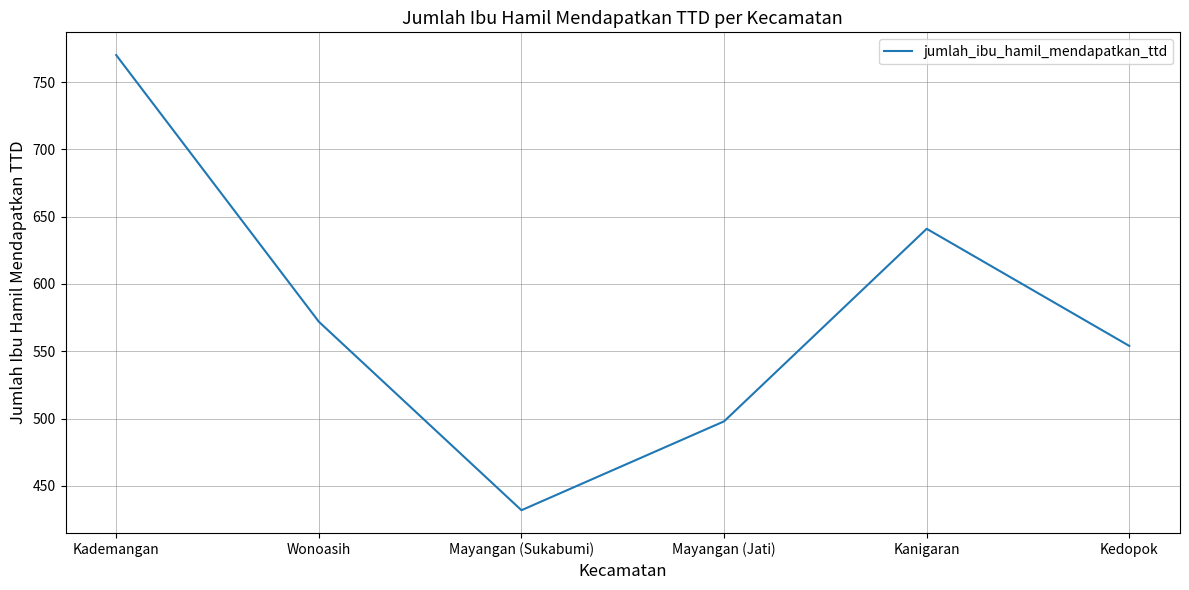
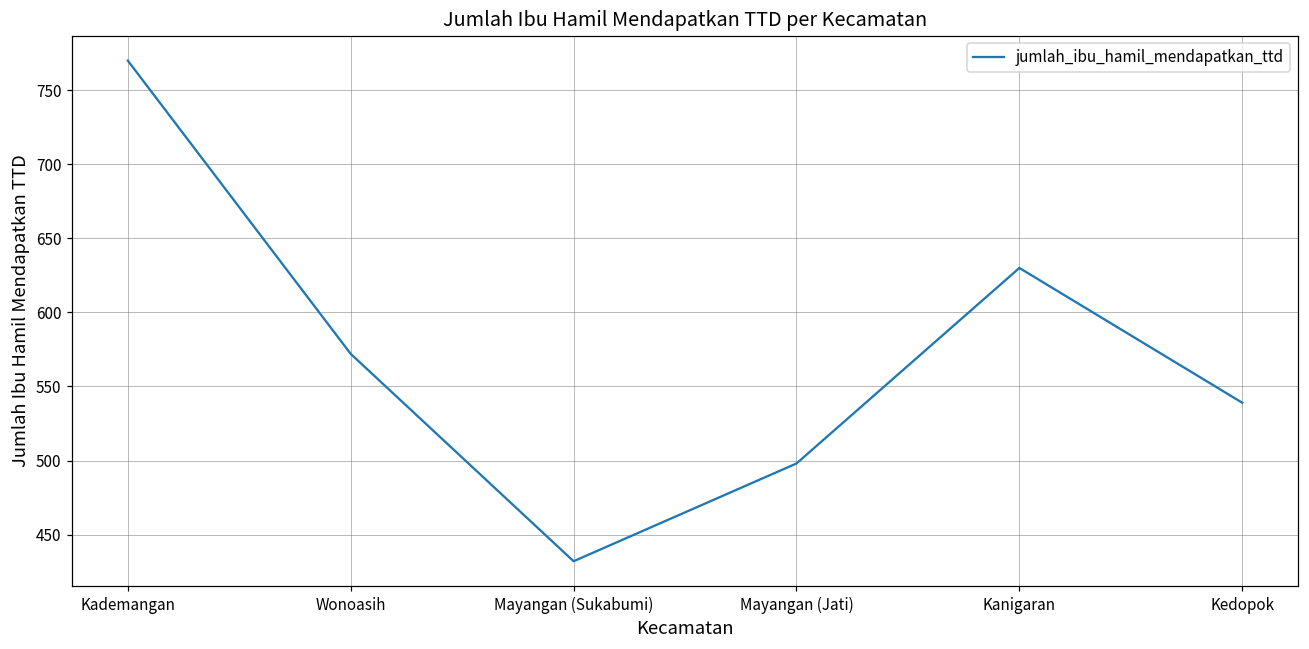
Kanigaran: 641 -> 630
Kedopok: 554 -> 539
